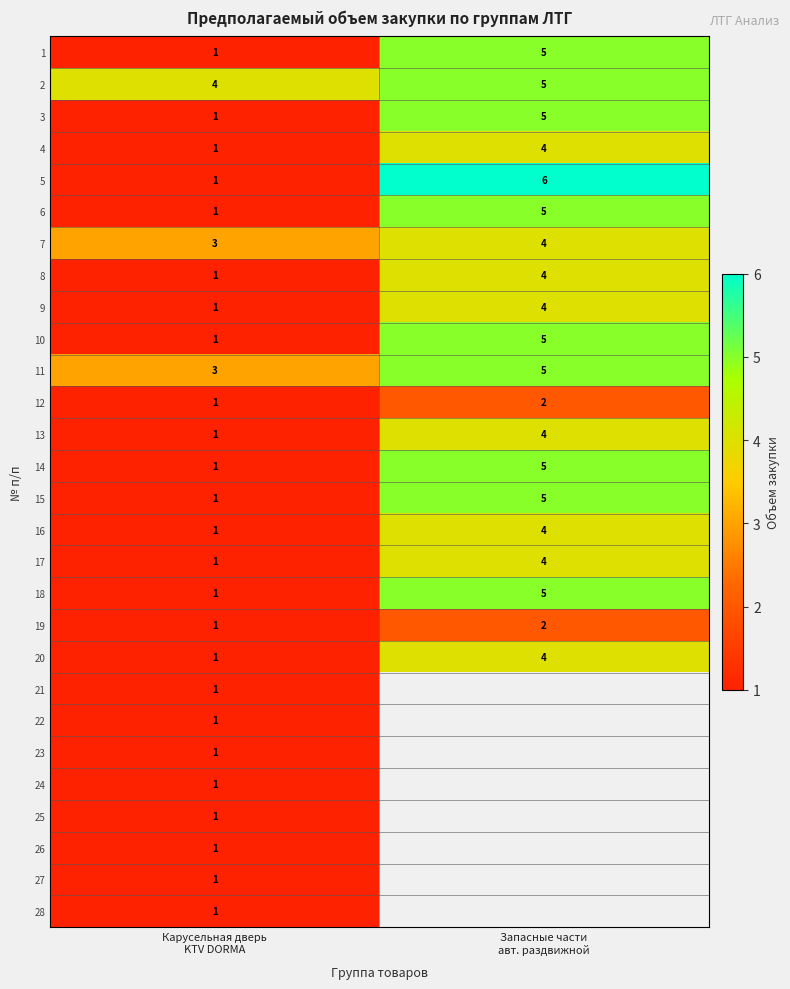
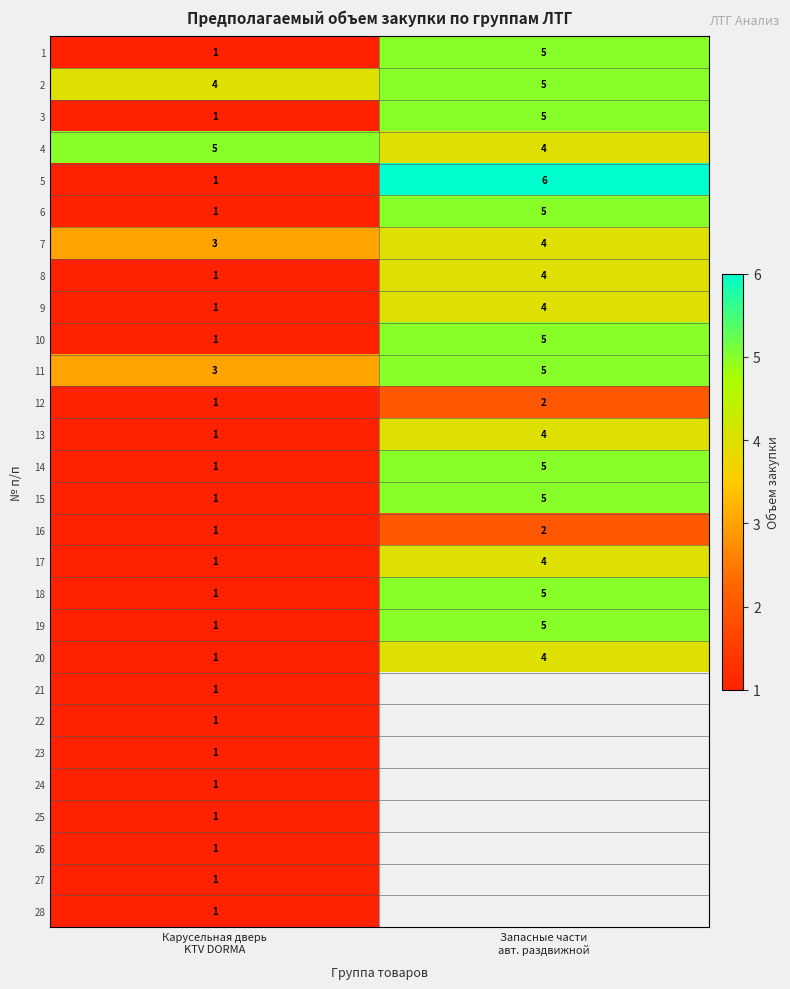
4, Карусельная дверь KTV DORMA: 1 -> 5
16, Запасные части авт. раздвижной: 4 -> 2
19, Запасные части авт. раздвижной: 2 -> 5
